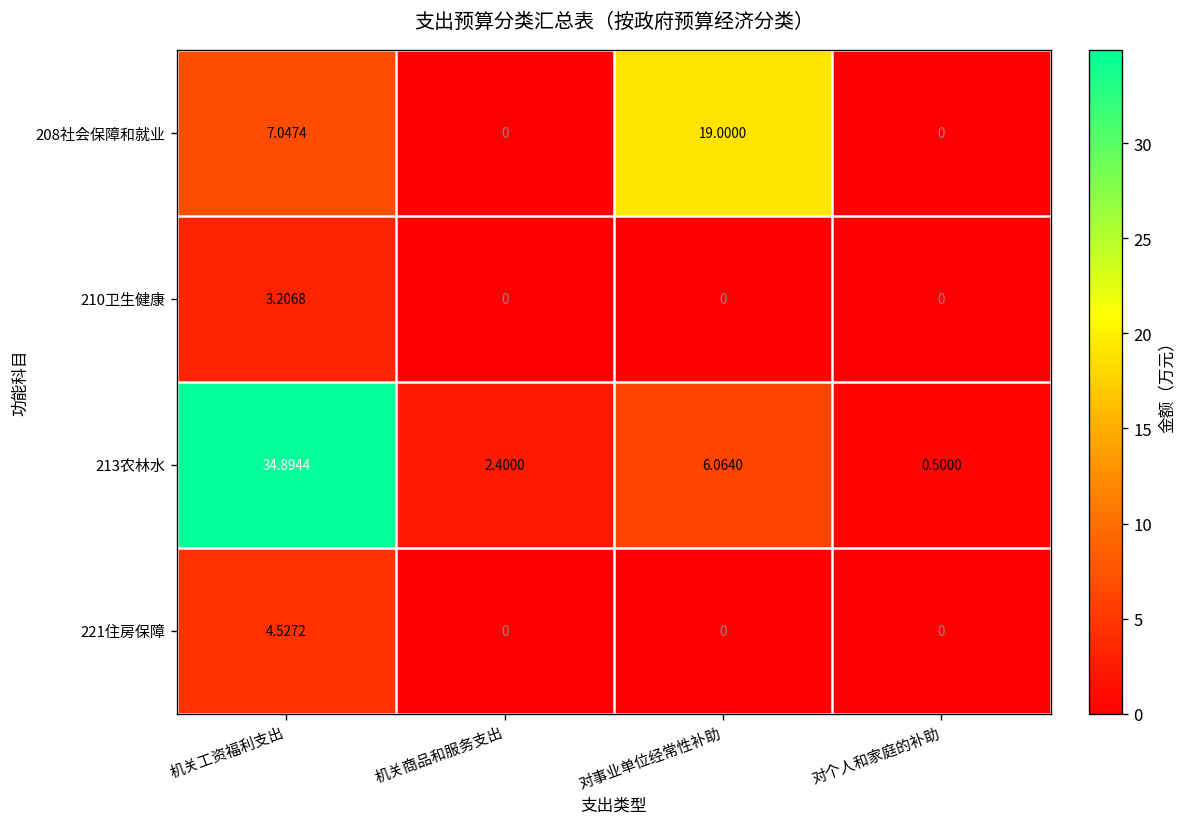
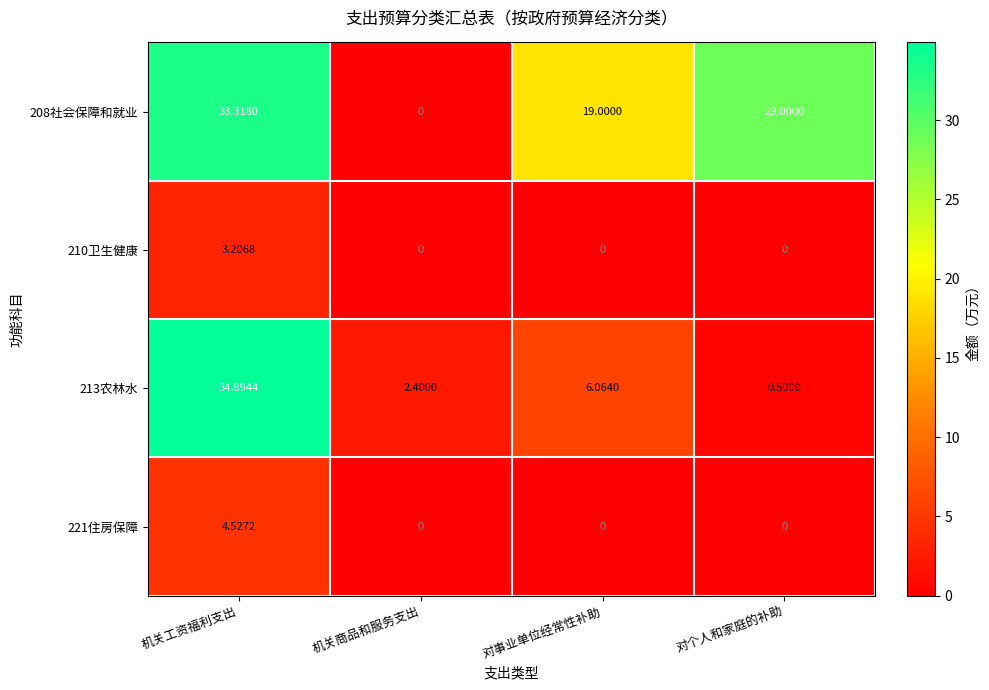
208社会保障和就业, 机关工资福利支出: 7.0474 -> 33.3180
208社会保障和就业, 对个人和家庭的补助: 0 -> 29.0000
